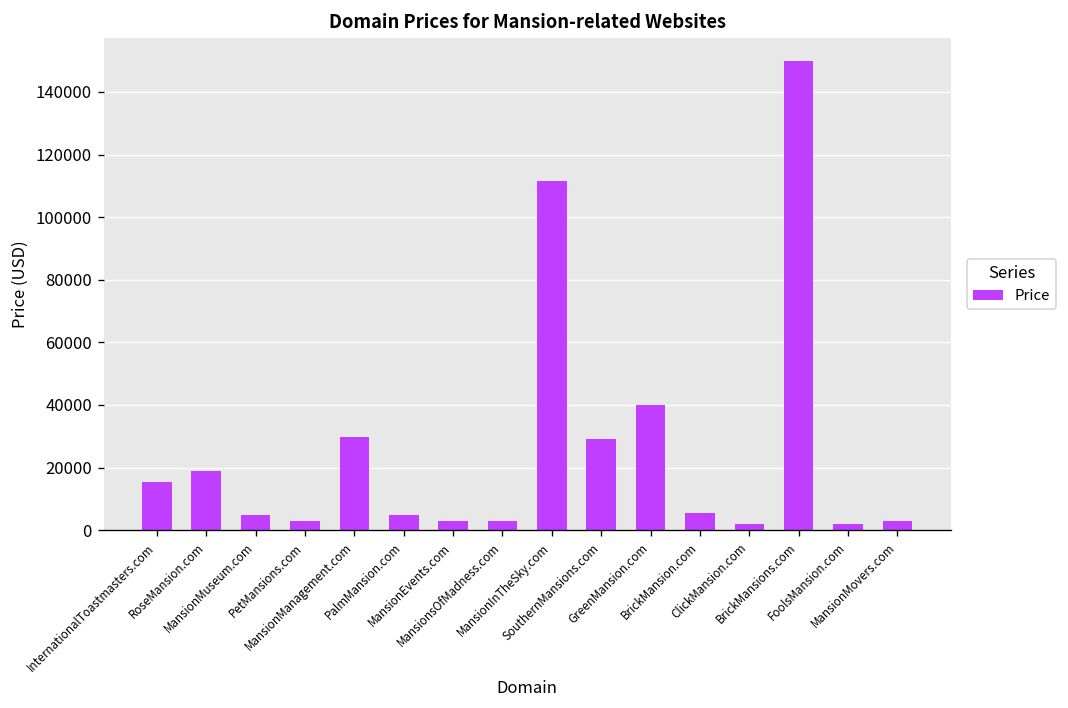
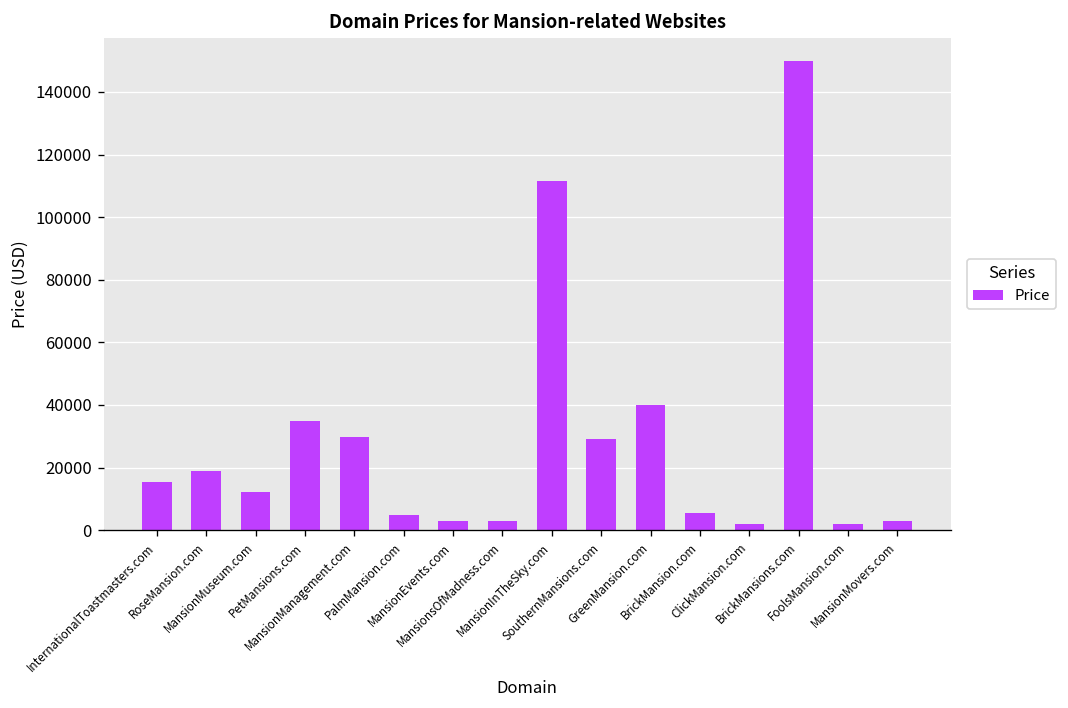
MansionMuseum.com: 5000 -> 12000
PetMansions.com: 3000 -> 35000
